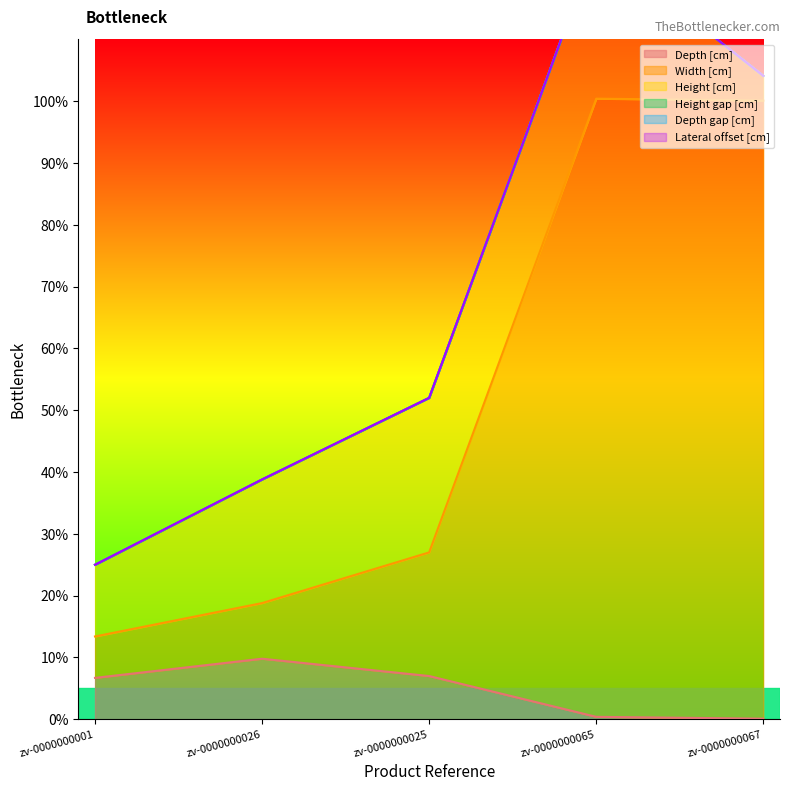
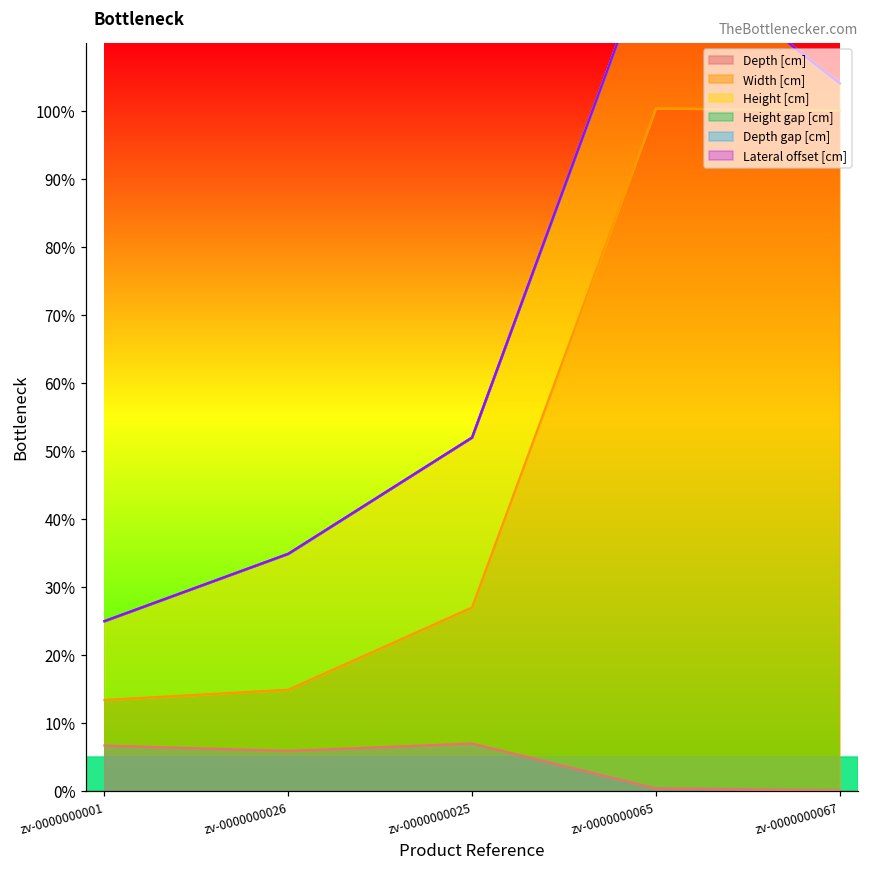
Depth [cm], zv-0000000026: 10% -> 6%
